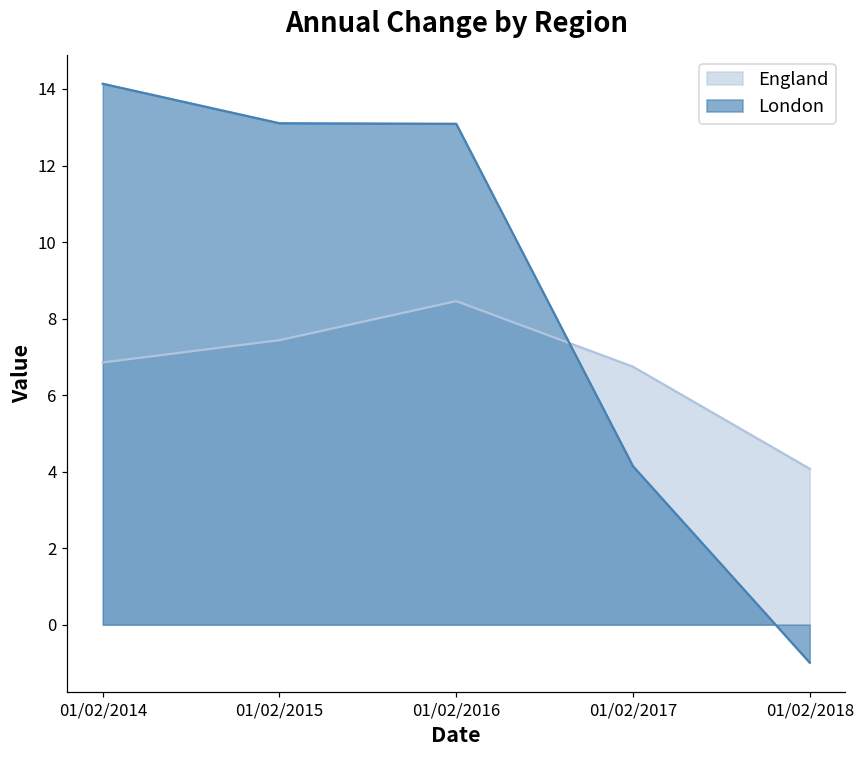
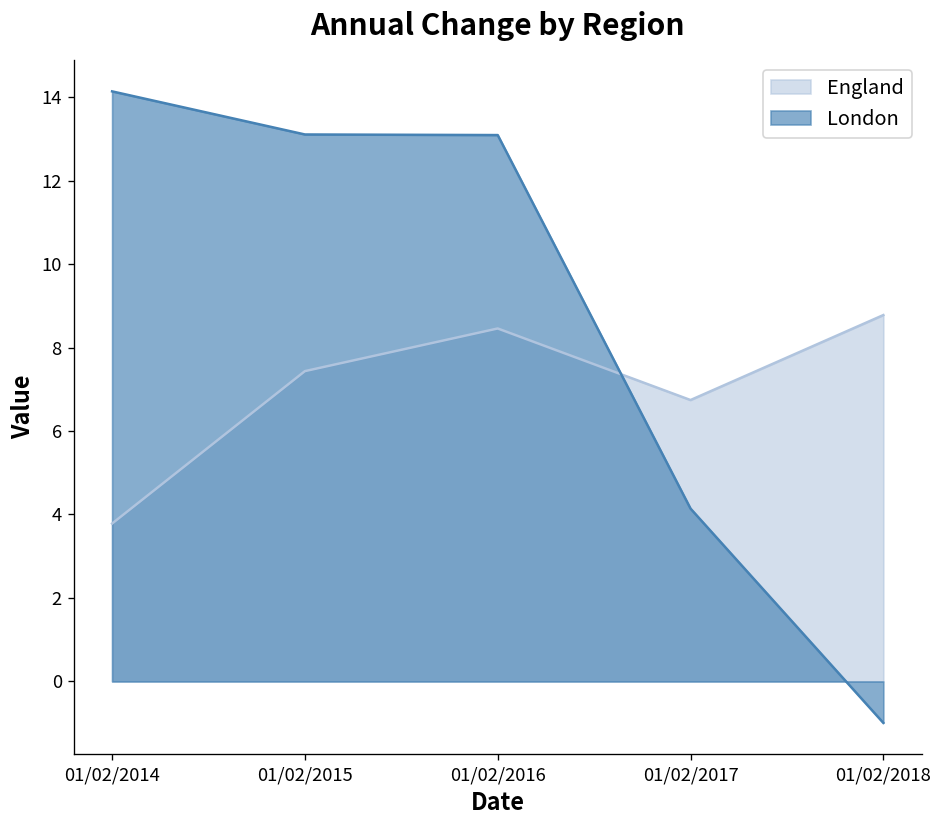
England, 01/02/2014: 6.9 -> 3.8
England, 01/02/2018: 4.1 -> 8.8
